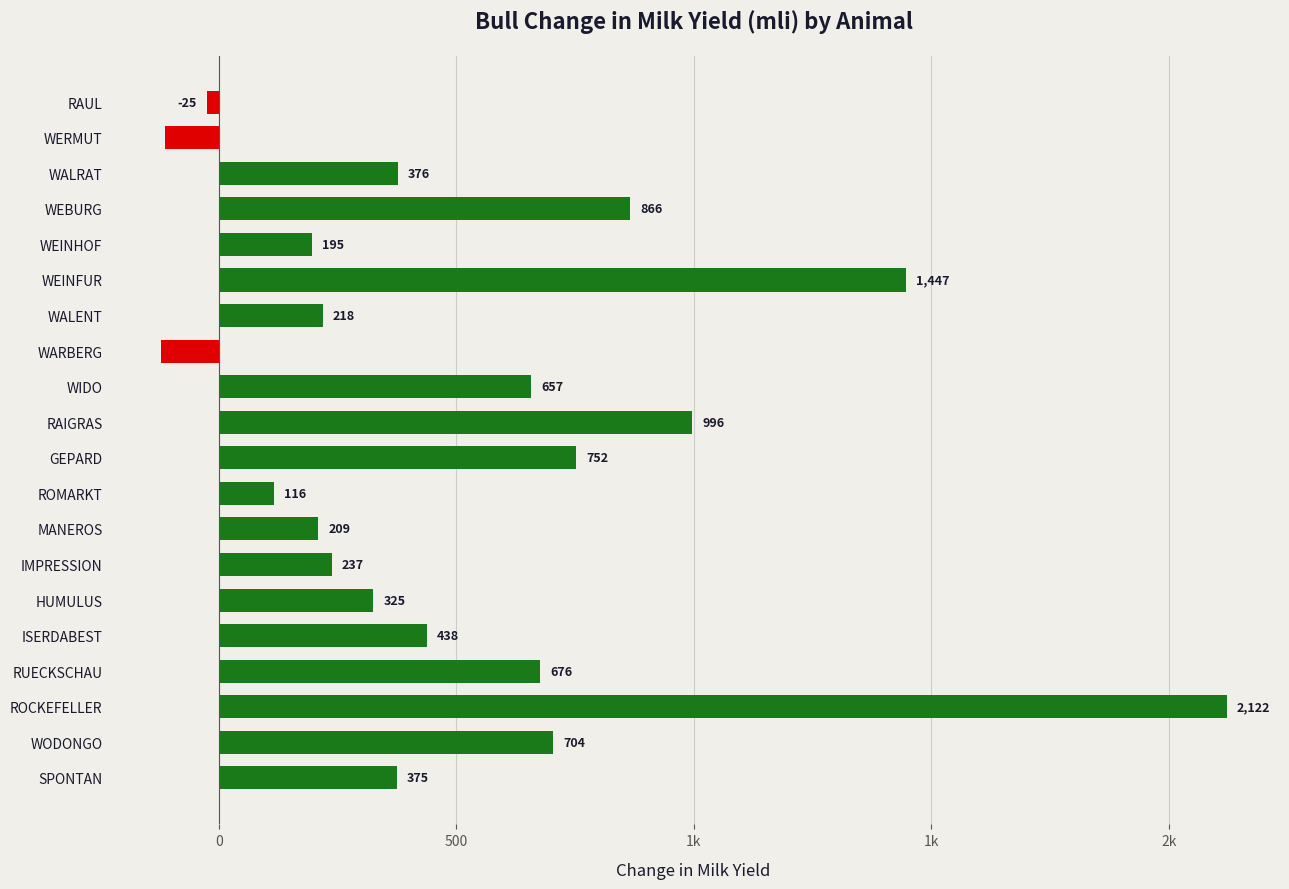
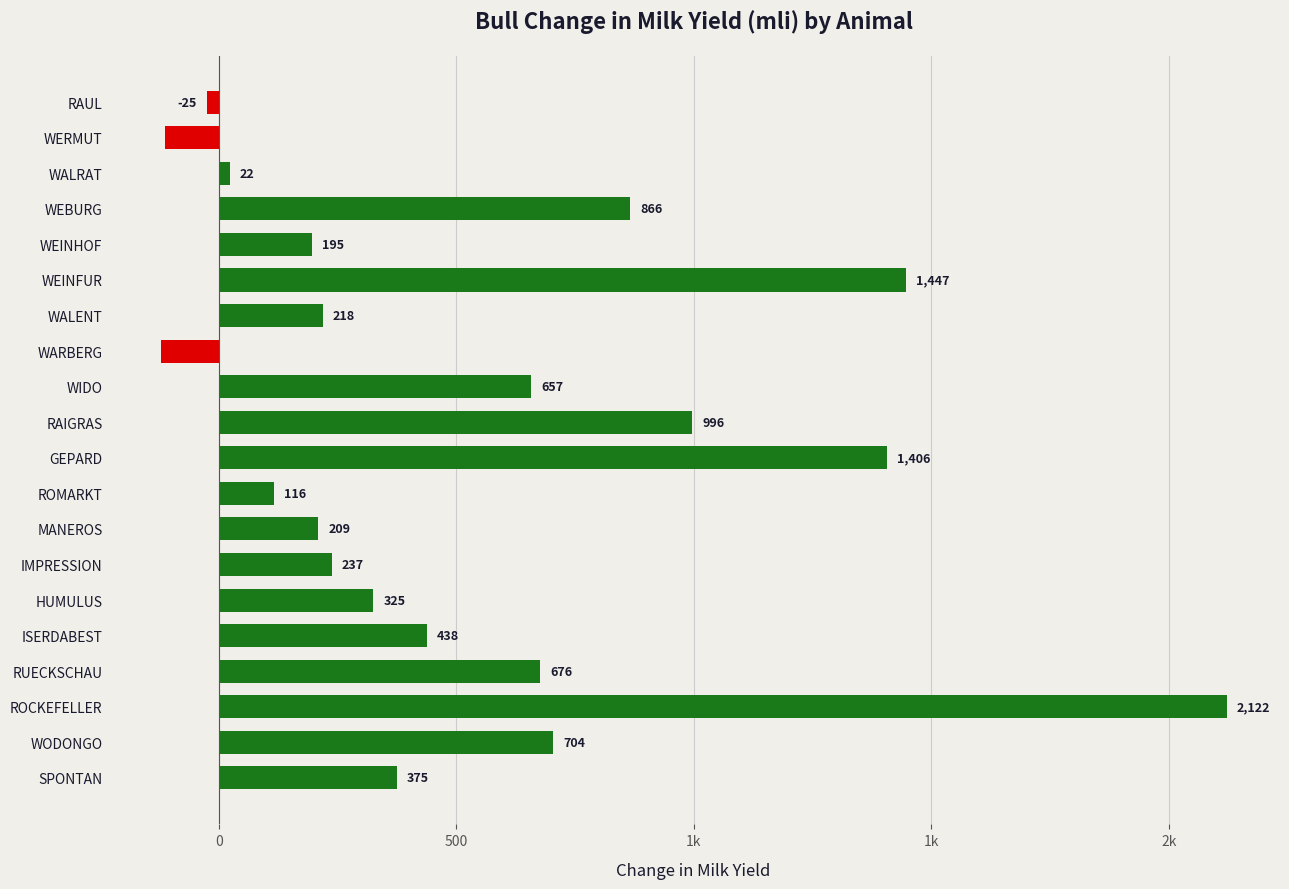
WALRAT: 376 -> 22
GEPARD: 752 -> 1,406
